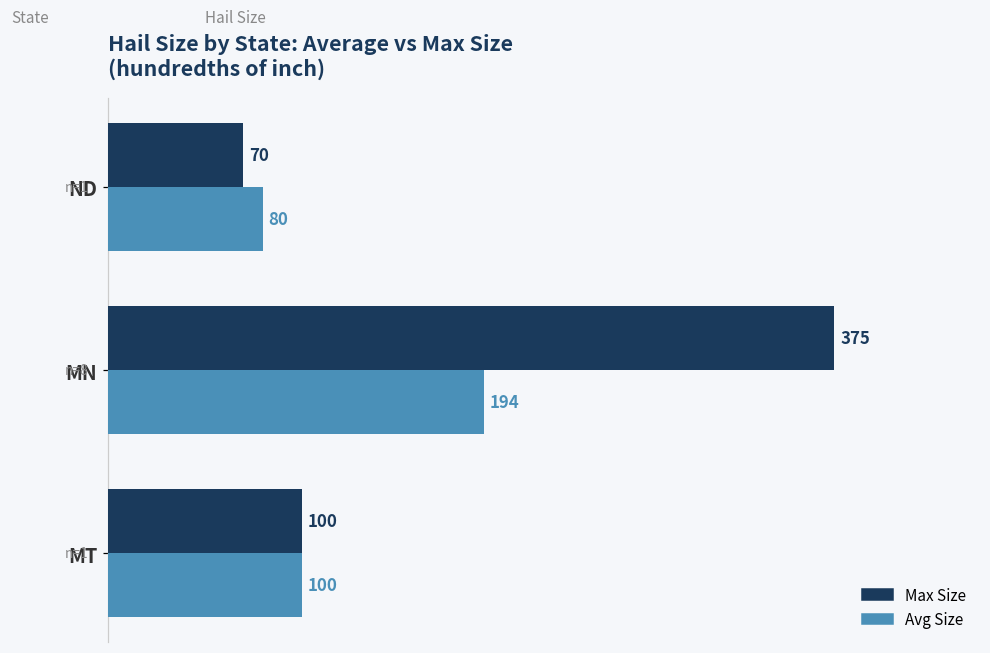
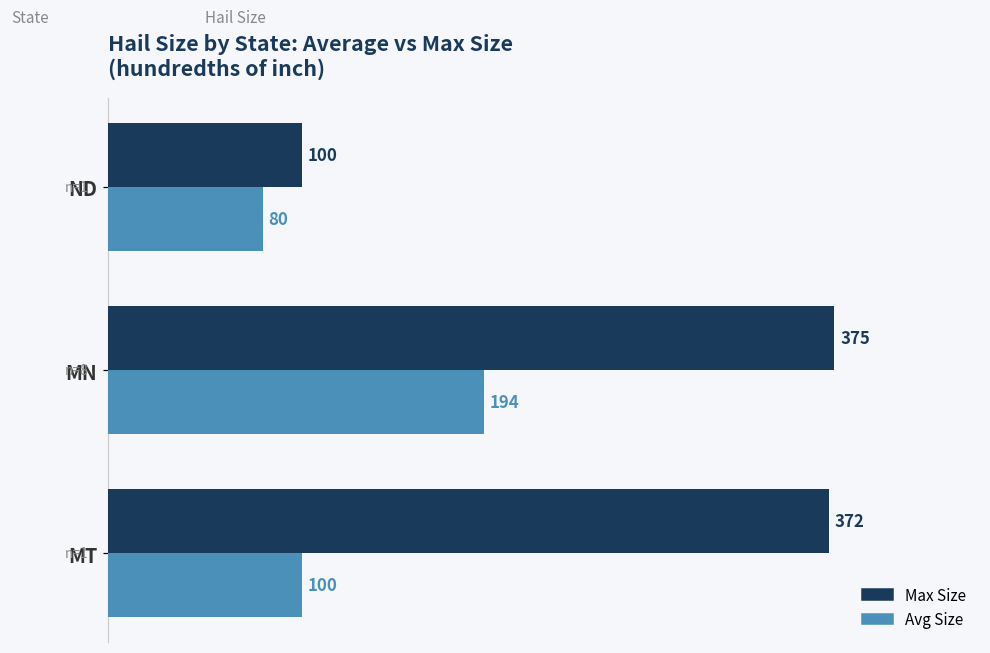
Max Size, ND: 70 -> 100
Max Size, MT: 100 -> 372
